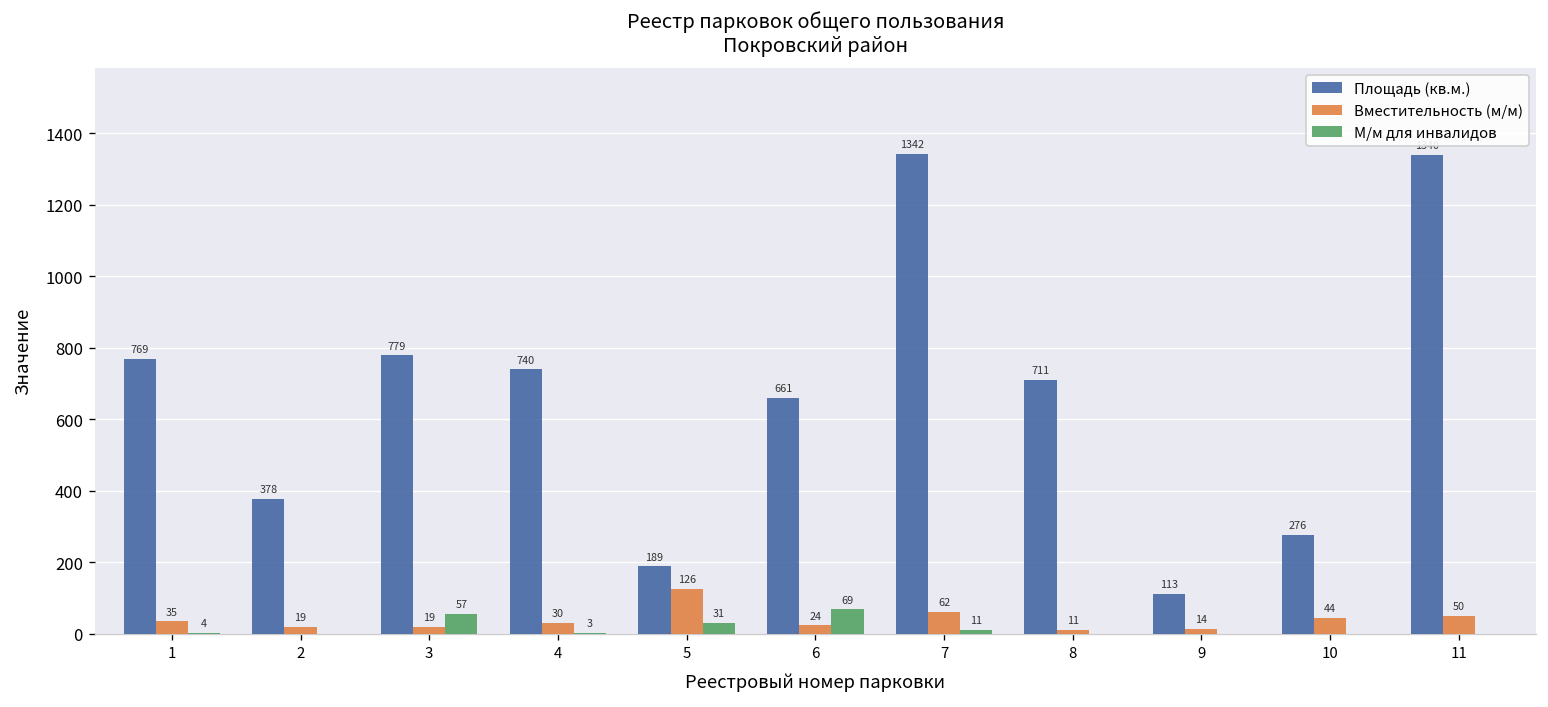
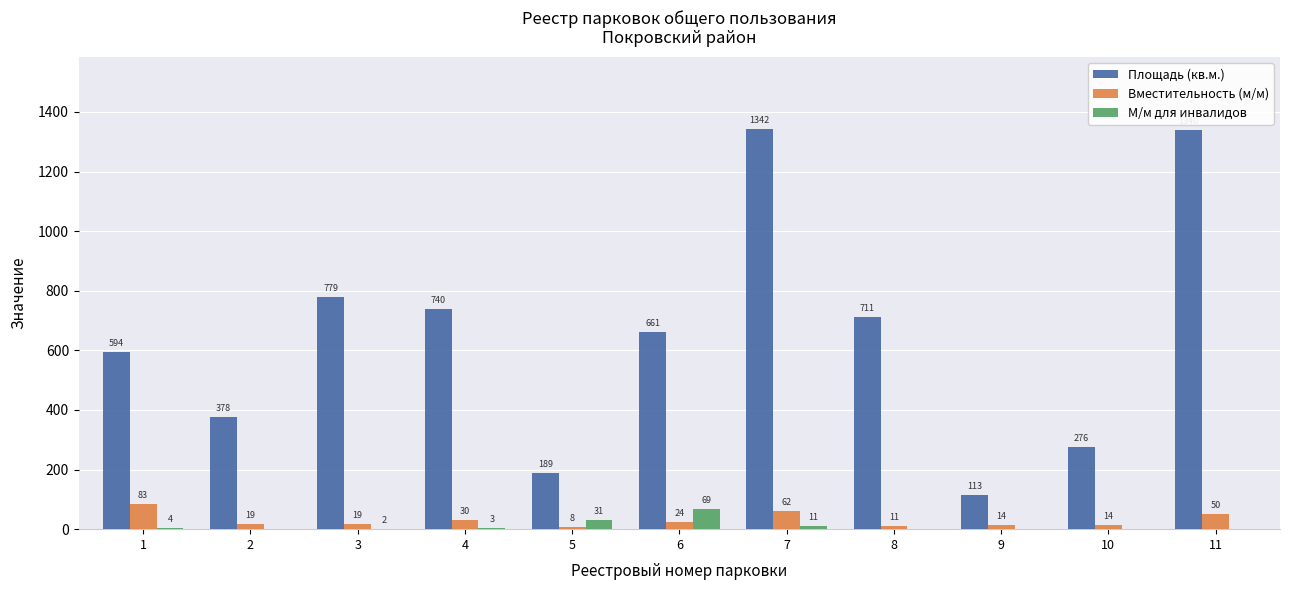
Площадь (кв.м.), 1: 769 -> 594
Вместительность (м/м), 1: 35 -> 83
М/м для инвалидов, 3: 57 -> 2
Вместительность (м/м), 5: 126 -> 8
Вместительность (м/м), 10: 44 -> 14
